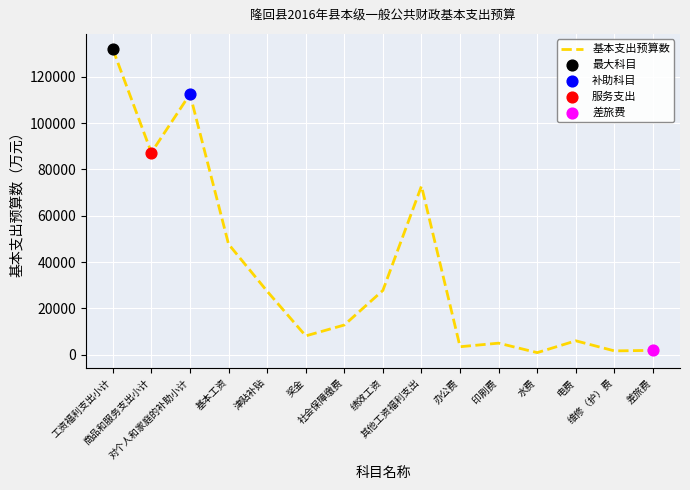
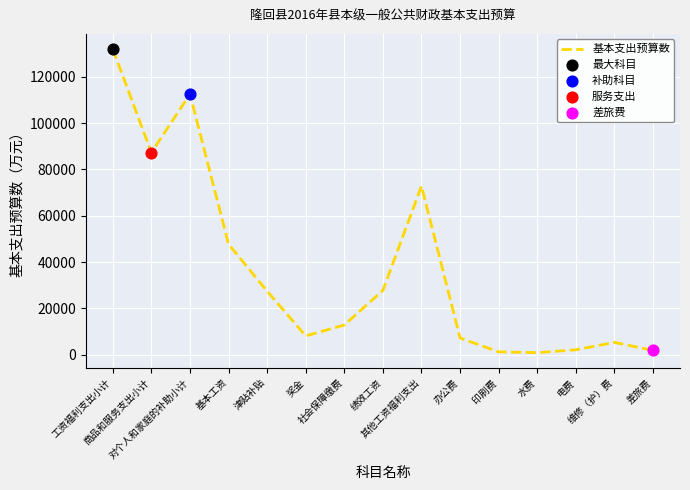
基本支出预算数, 办公费: 3000 -> 7000
基本支出预算数, 印刷费: 5000 -> 1000
基本支出预算数, 电费: 6000 -> 2000
基本支出预算数, 维修（护）费: 2000 -> 5000
